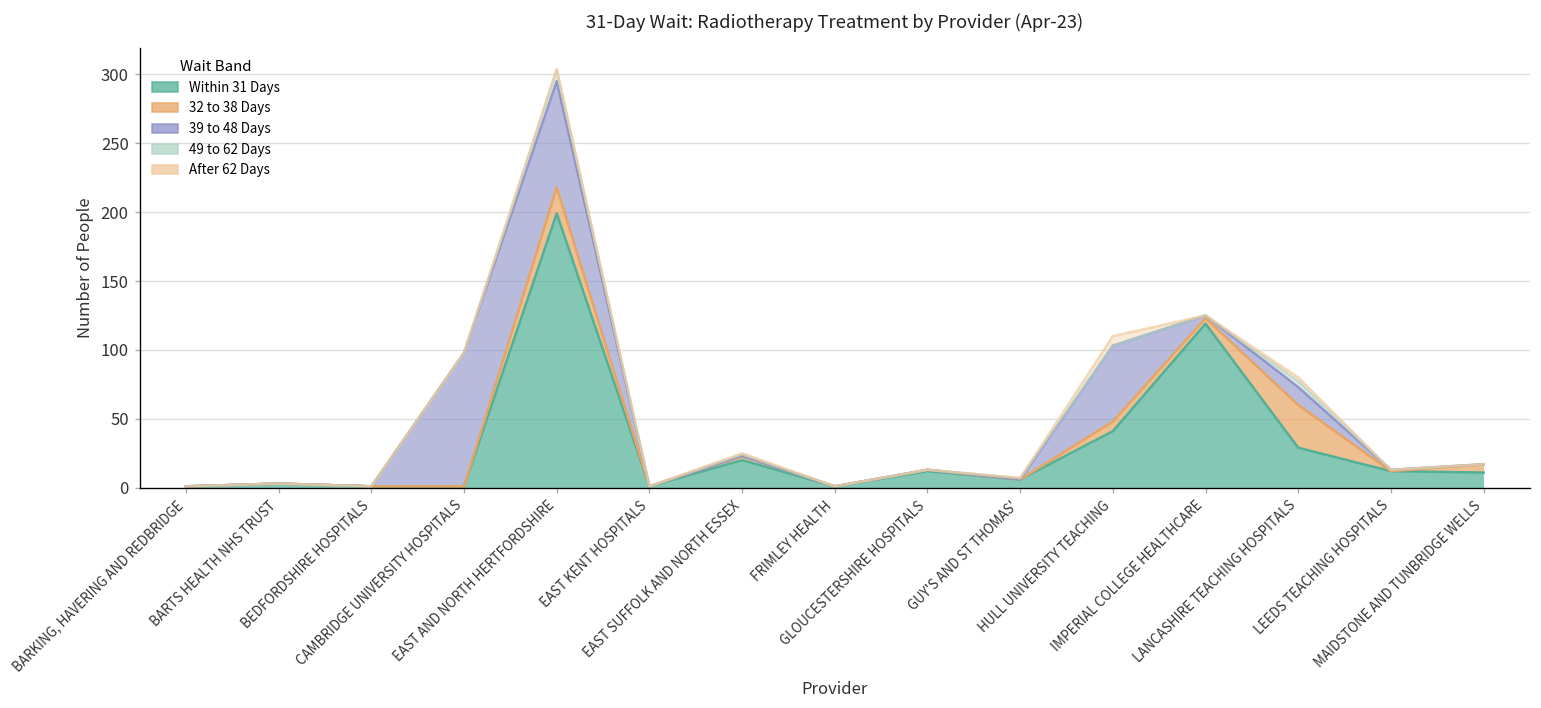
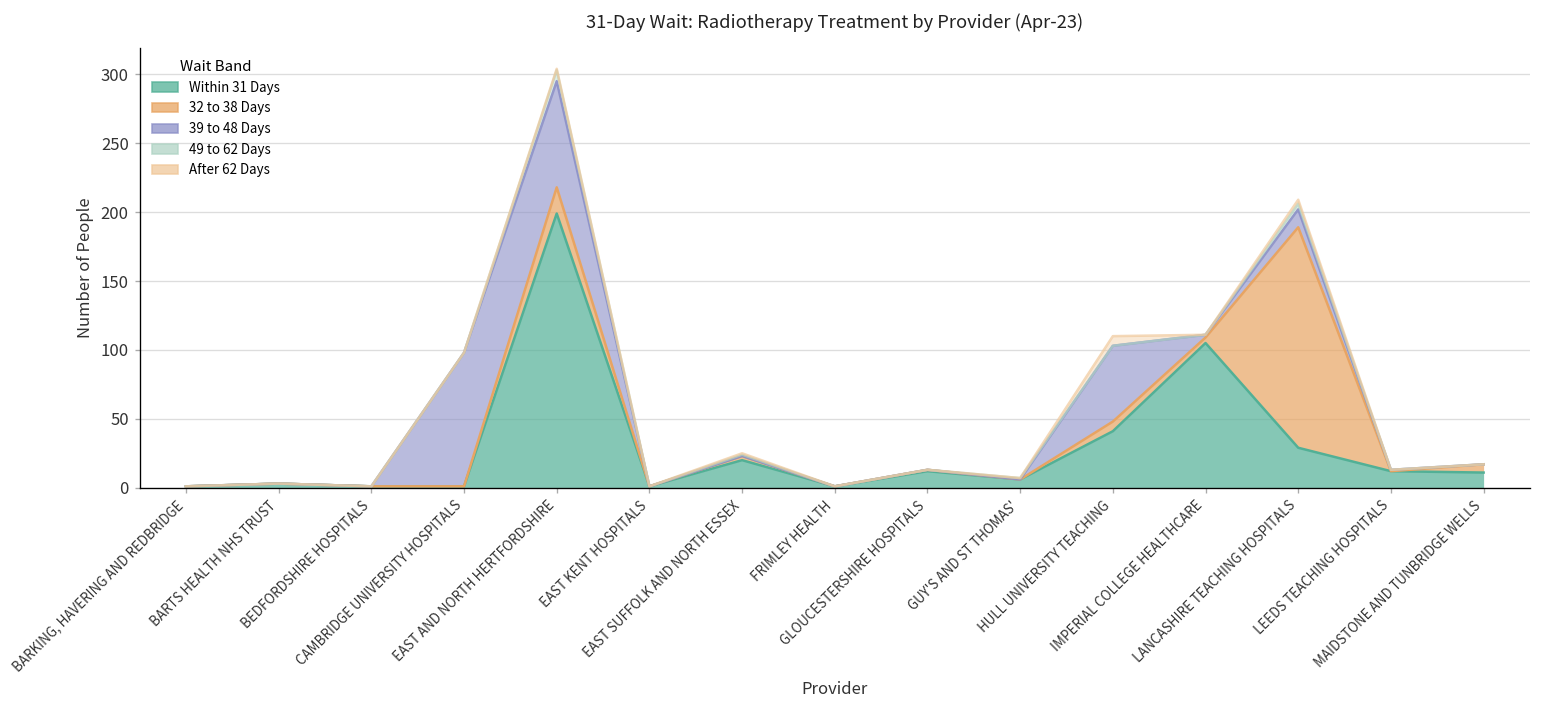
Within 31 Days, IMPERIAL COLLEGE HEALTHCARE: 119 -> 105
32 to 38 Days, LANCASHIRE TEACHING HOSPITALS: 31 -> 160
